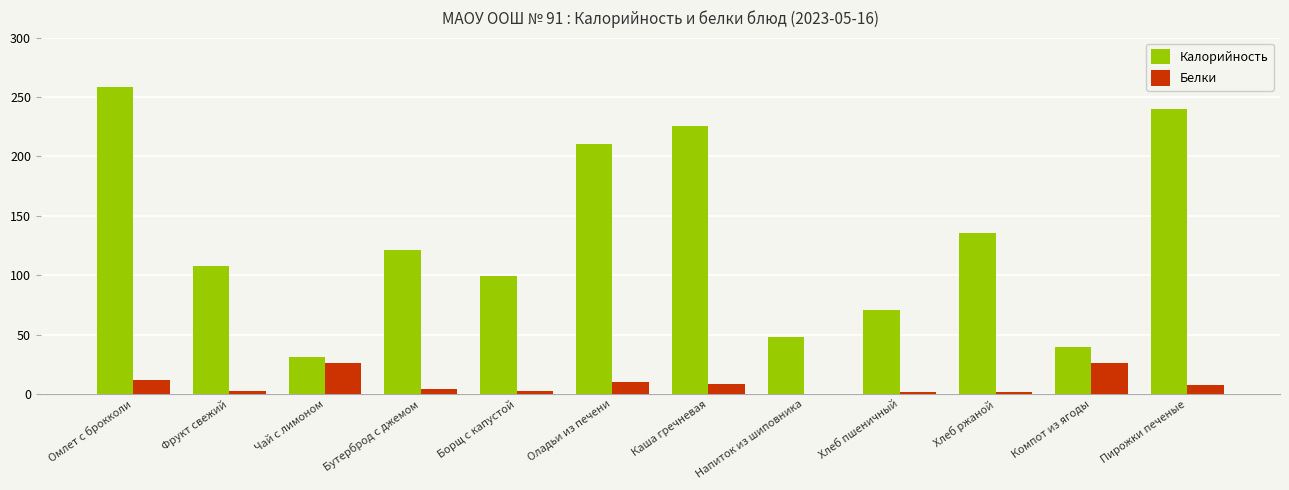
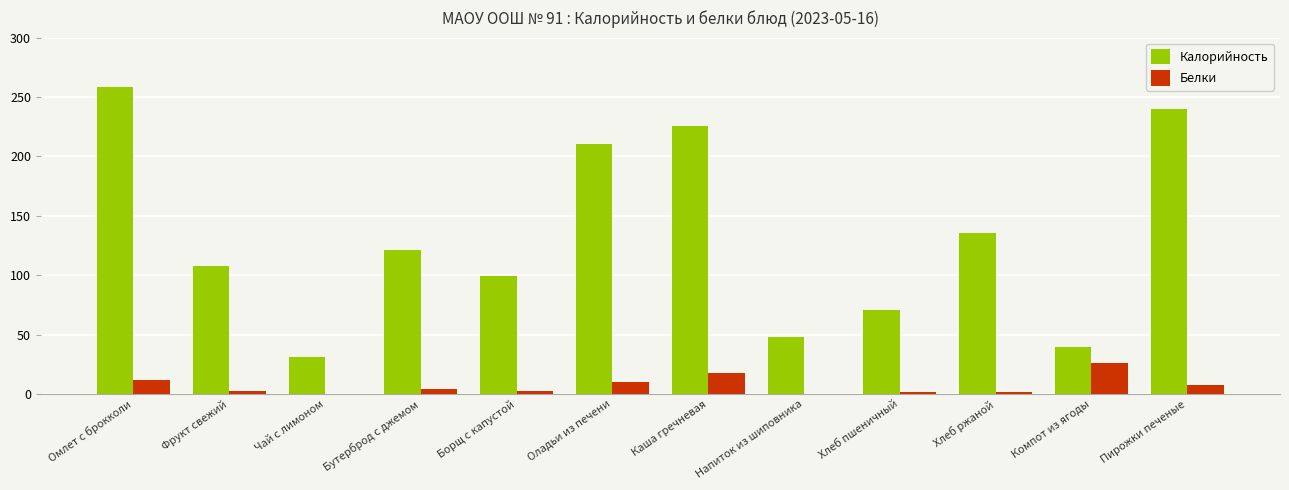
Белки, Чай с лимоном: 26 -> 0
Белки, Каша гречневая: 9 -> 18
